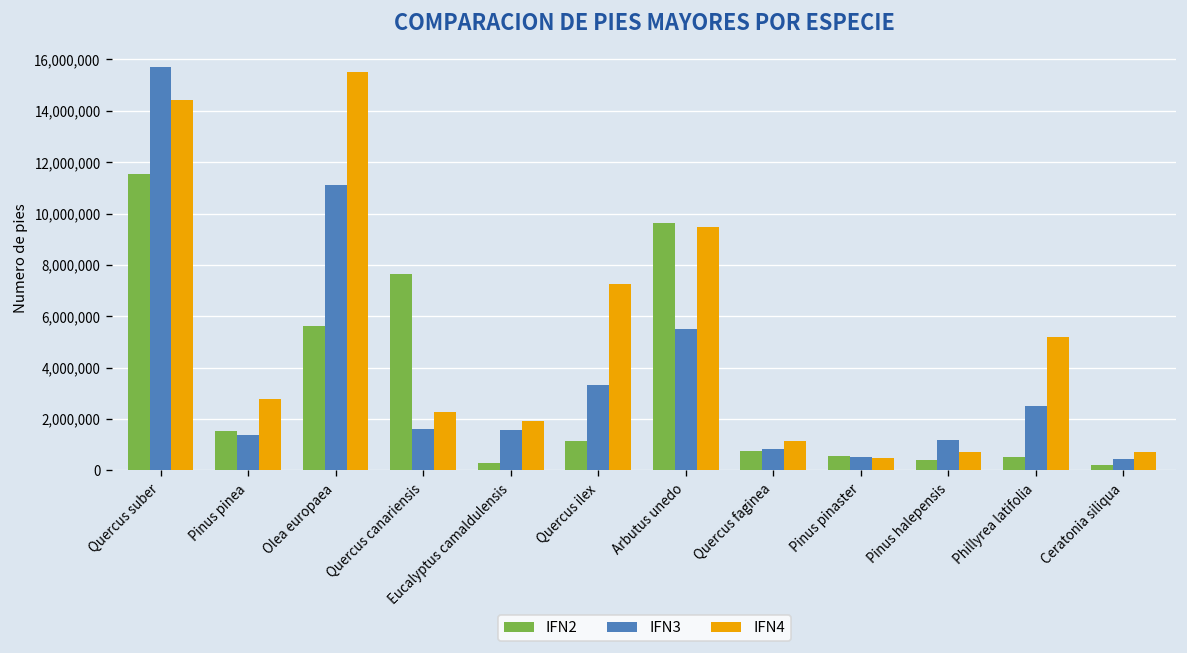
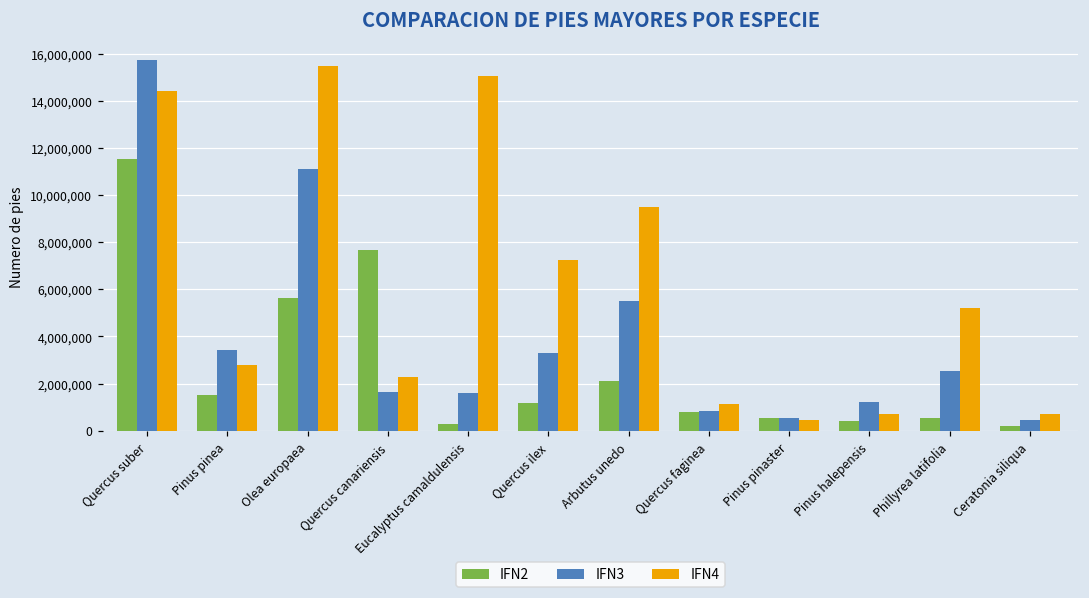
IFN3, Pinus pinea: 1,400,000 -> 3,400,000
IFN4, Eucalyptus camaldulensis: 1,900,000 -> 15,100,000
IFN2, Arbutus unedo: 9,600,000 -> 2,100,000
